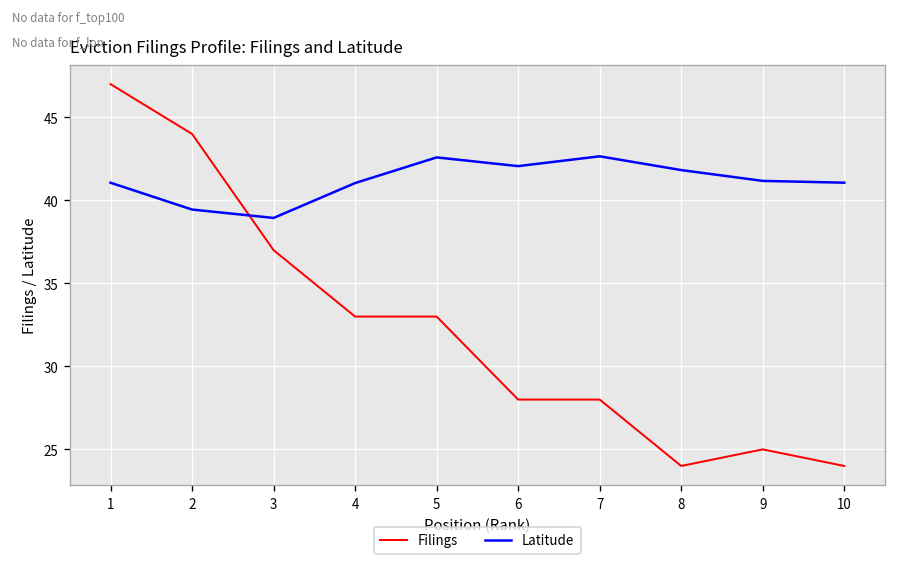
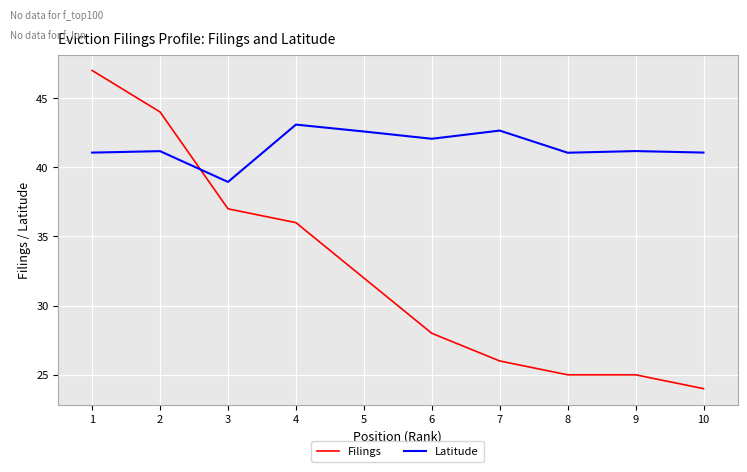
Latitude, 2: 39.4 -> 41.2
Filings, 4: 33 -> 36
Latitude, 4: 41.0 -> 43.1
Filings, 5: 33 -> 32
Filings, 7: 28 -> 26
Filings, 8: 24 -> 25
Latitude, 8: 41.8 -> 41.1
